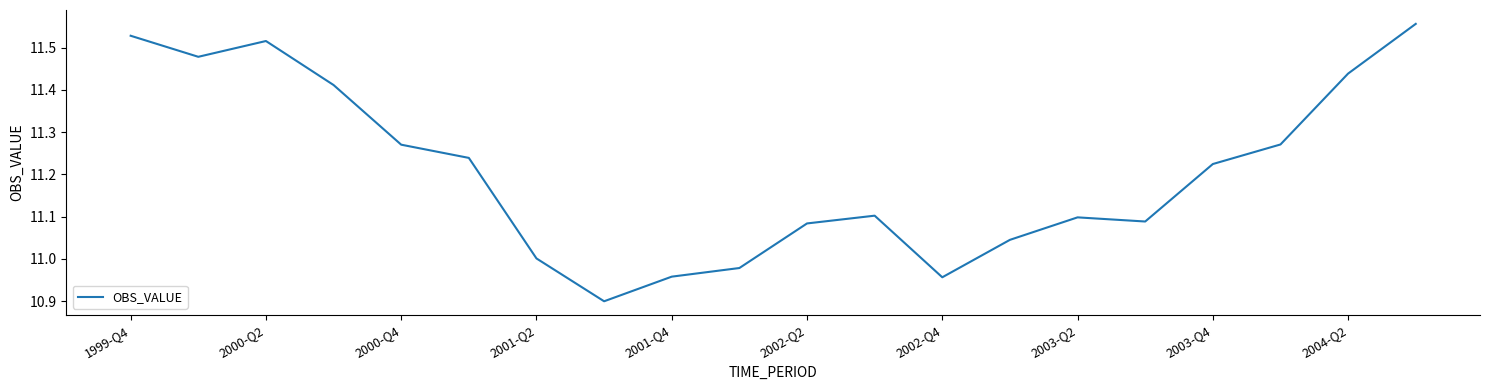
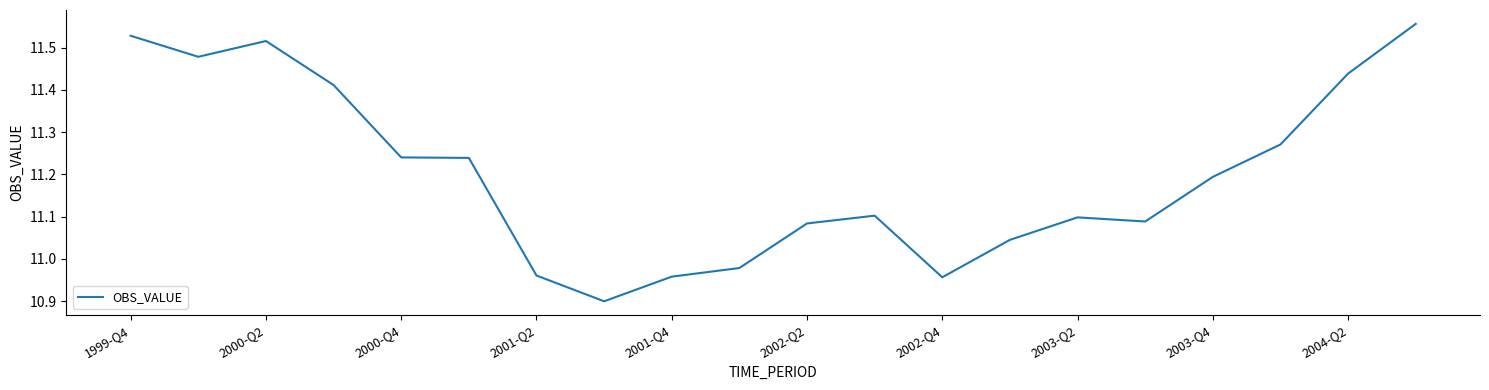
2000-Q4: 11.27 -> 11.24
2001-Q2: 11.00 -> 10.96
2003-Q4: 11.22 -> 11.19
